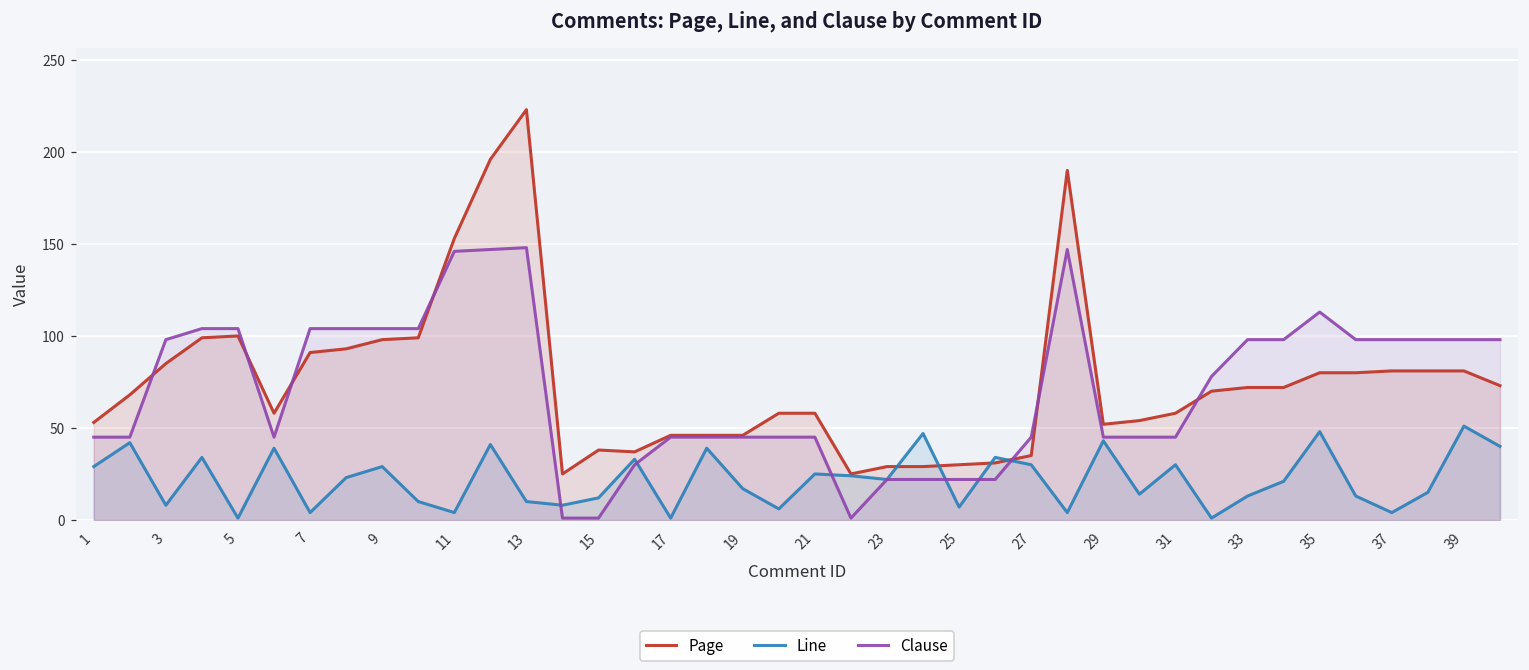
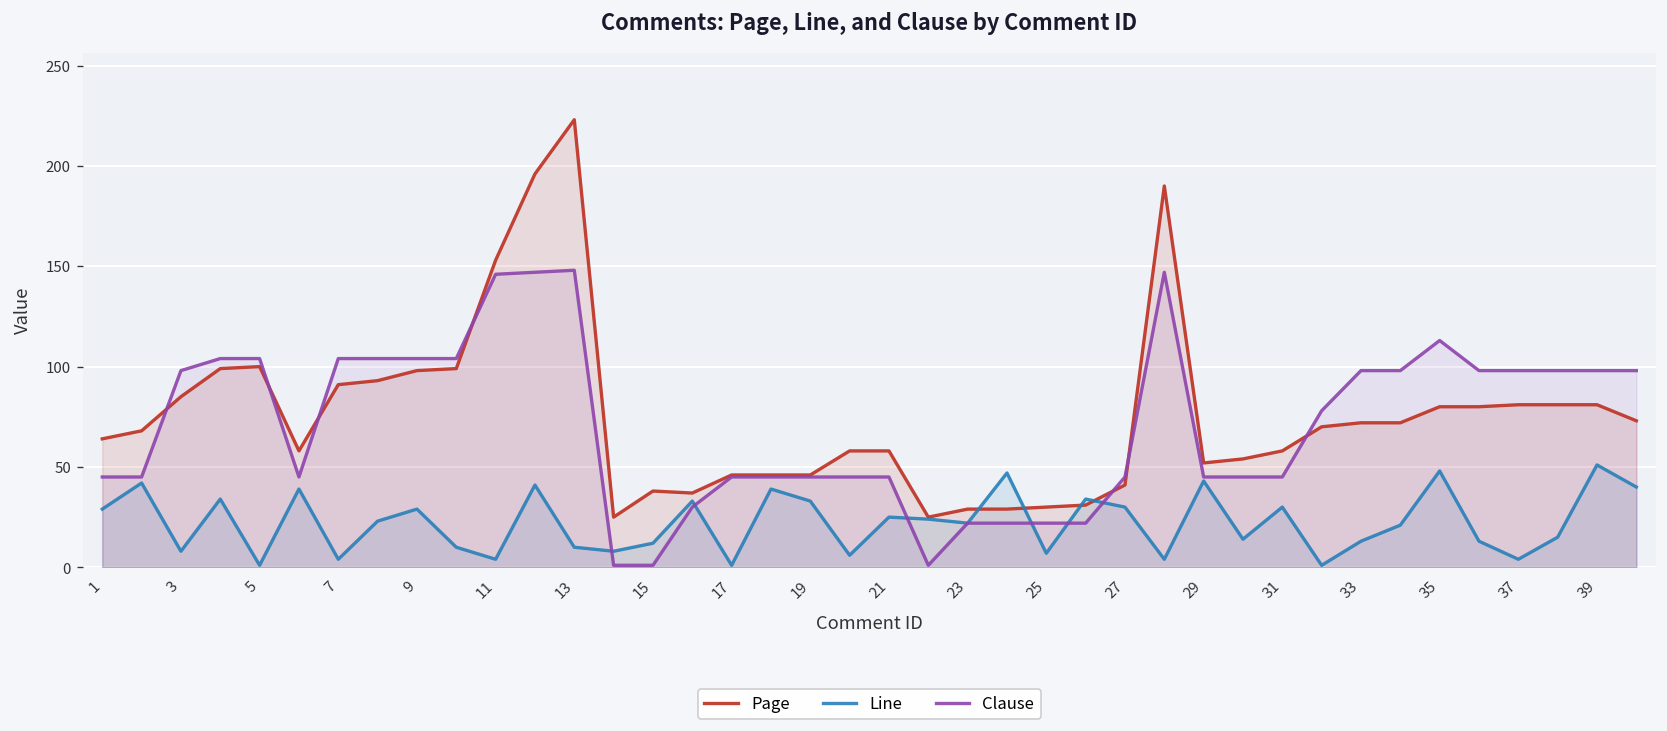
Page, 1: 53 -> 64
Line, 19: 17 -> 33
Page, 27: 35 -> 41
